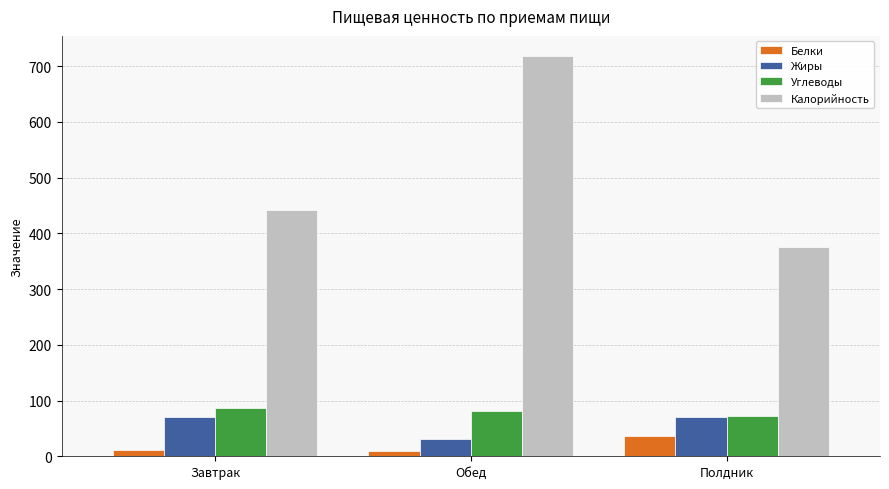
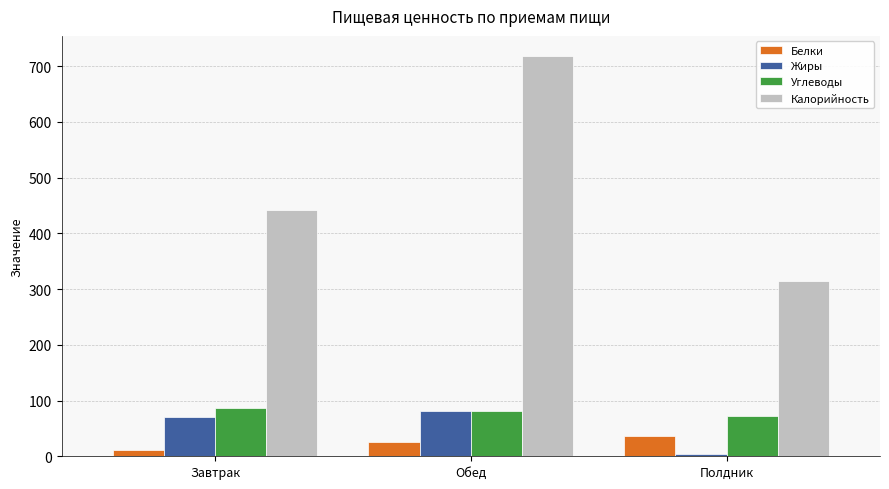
Белки, Обед: 10 -> 30
Жиры, Обед: 30 -> 80
Жиры, Полдник: 70 -> 0
Калорийность, Полдник: 380 -> 310
